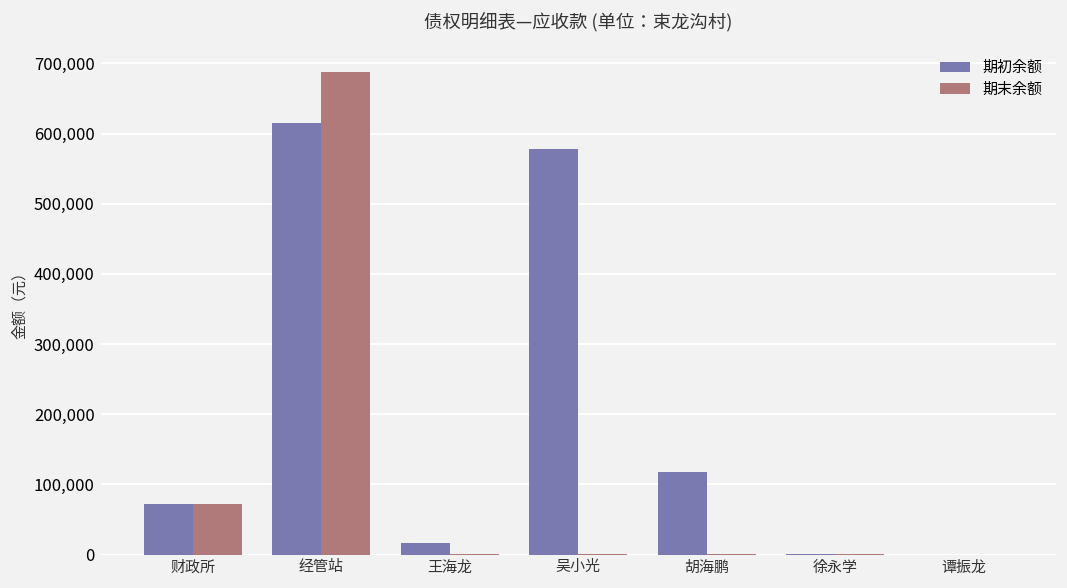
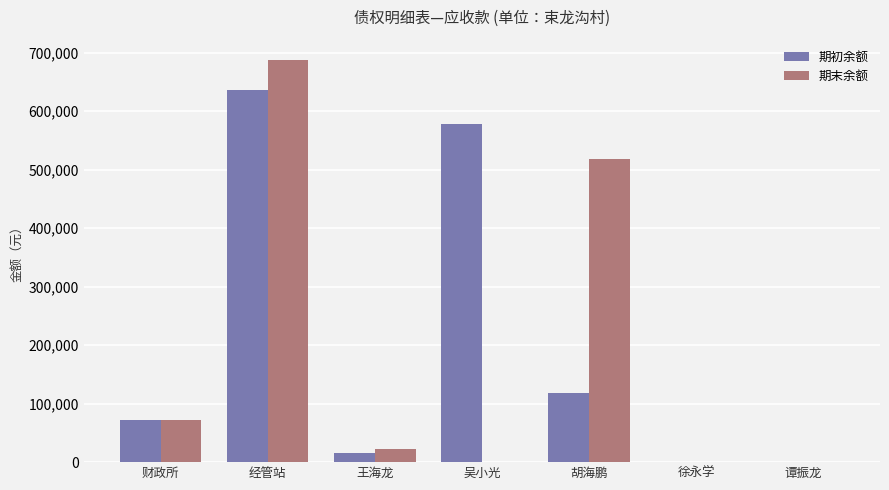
期初余额, 经管站: 620,000 -> 640,000
期末余额, 王海龙: 0 -> 20,000
期末余额, 胡海鹏: 0 -> 520,000
